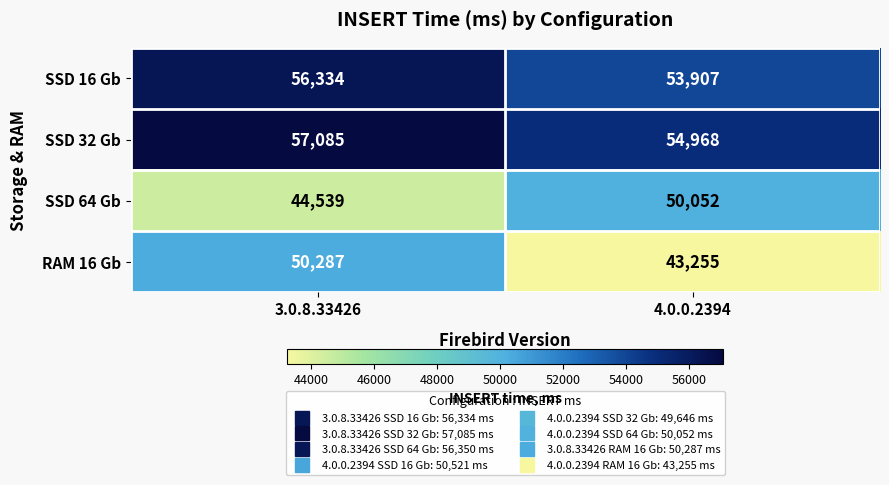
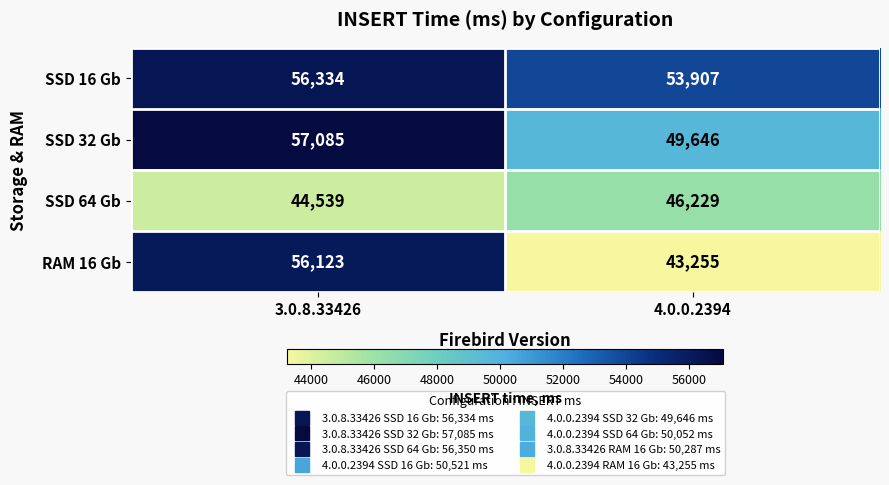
SSD 32 Gb, 4.0.0.2394: 54,968 -> 49,646
SSD 64 Gb, 4.0.0.2394: 50,052 -> 46,229
RAM 16 Gb, 3.0.8.33426: 50,287 -> 56,123
